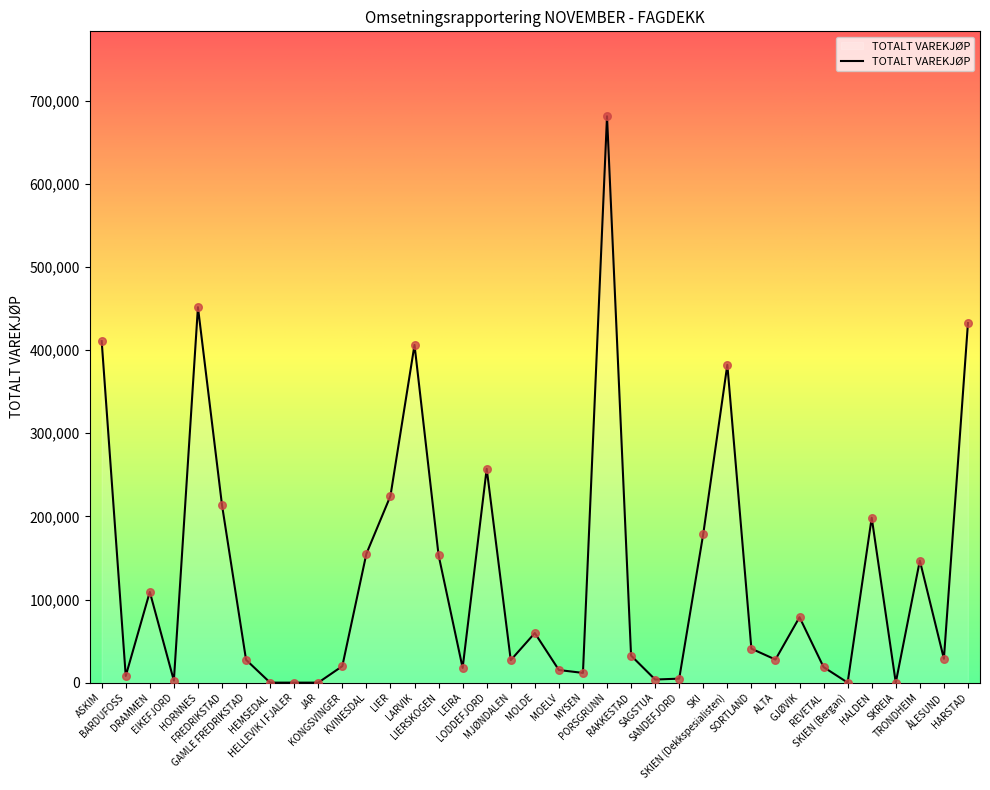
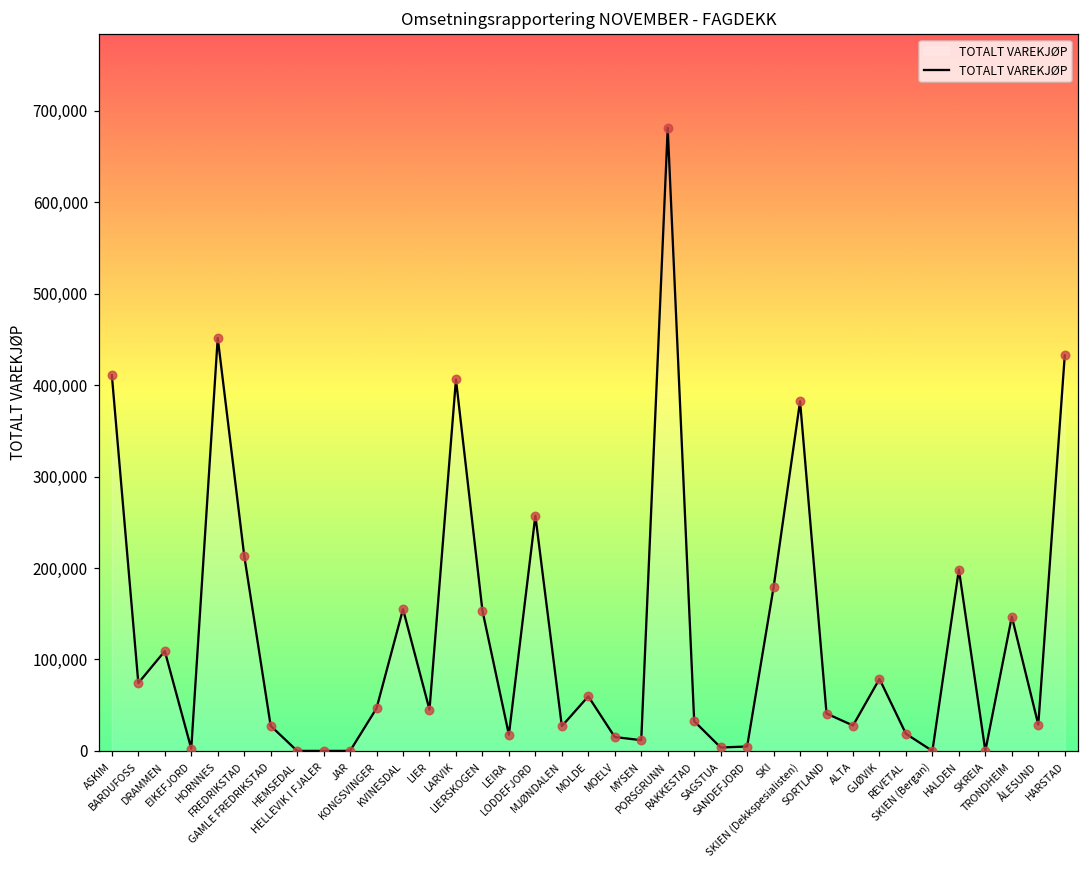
BARDUFOSS: 10,000 -> 70,000
KONGSVINGER: 20,000 -> 50,000
LIER: 220,000 -> 50,000
